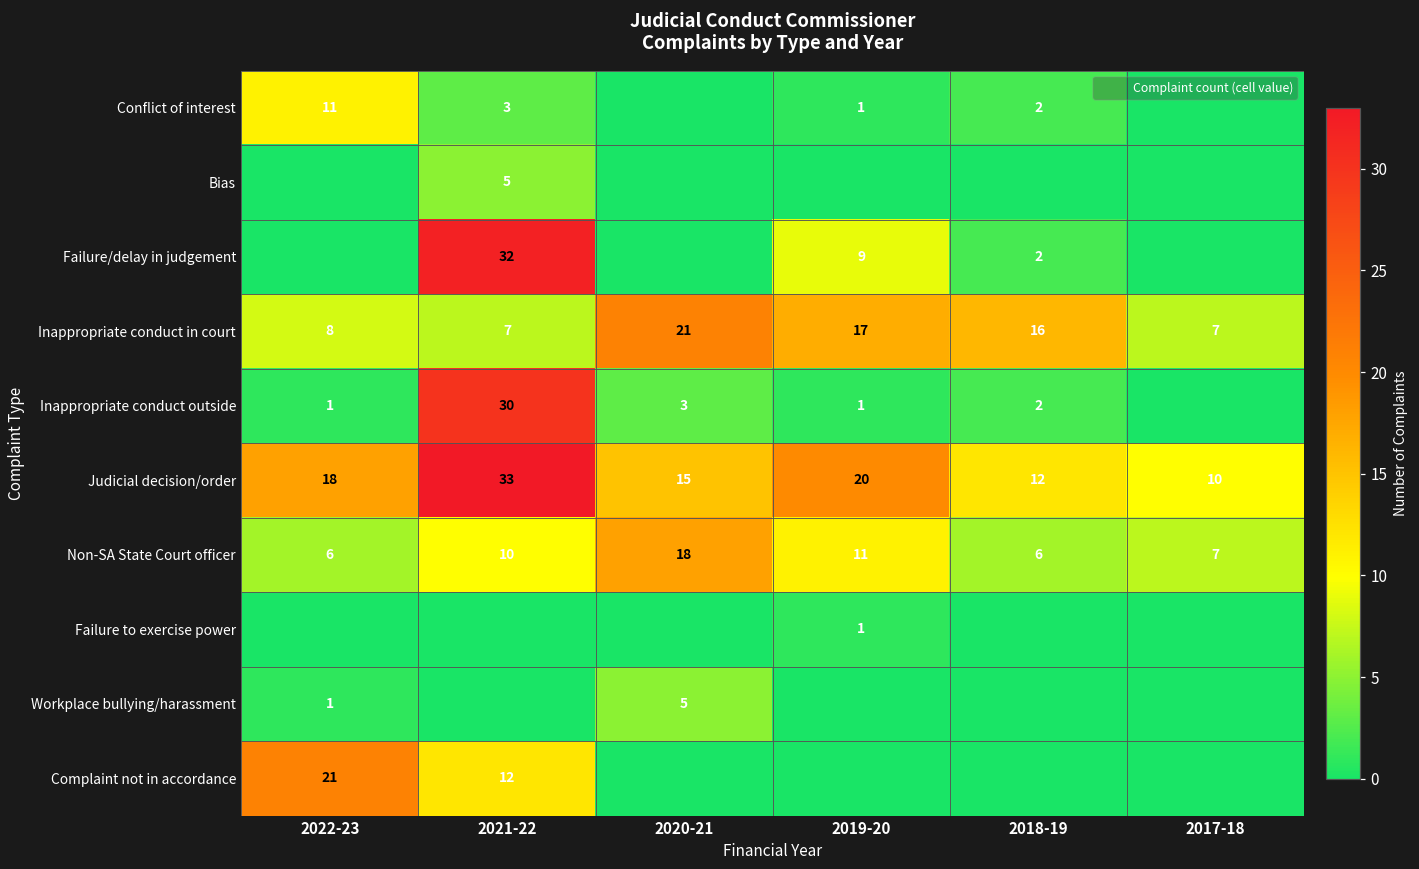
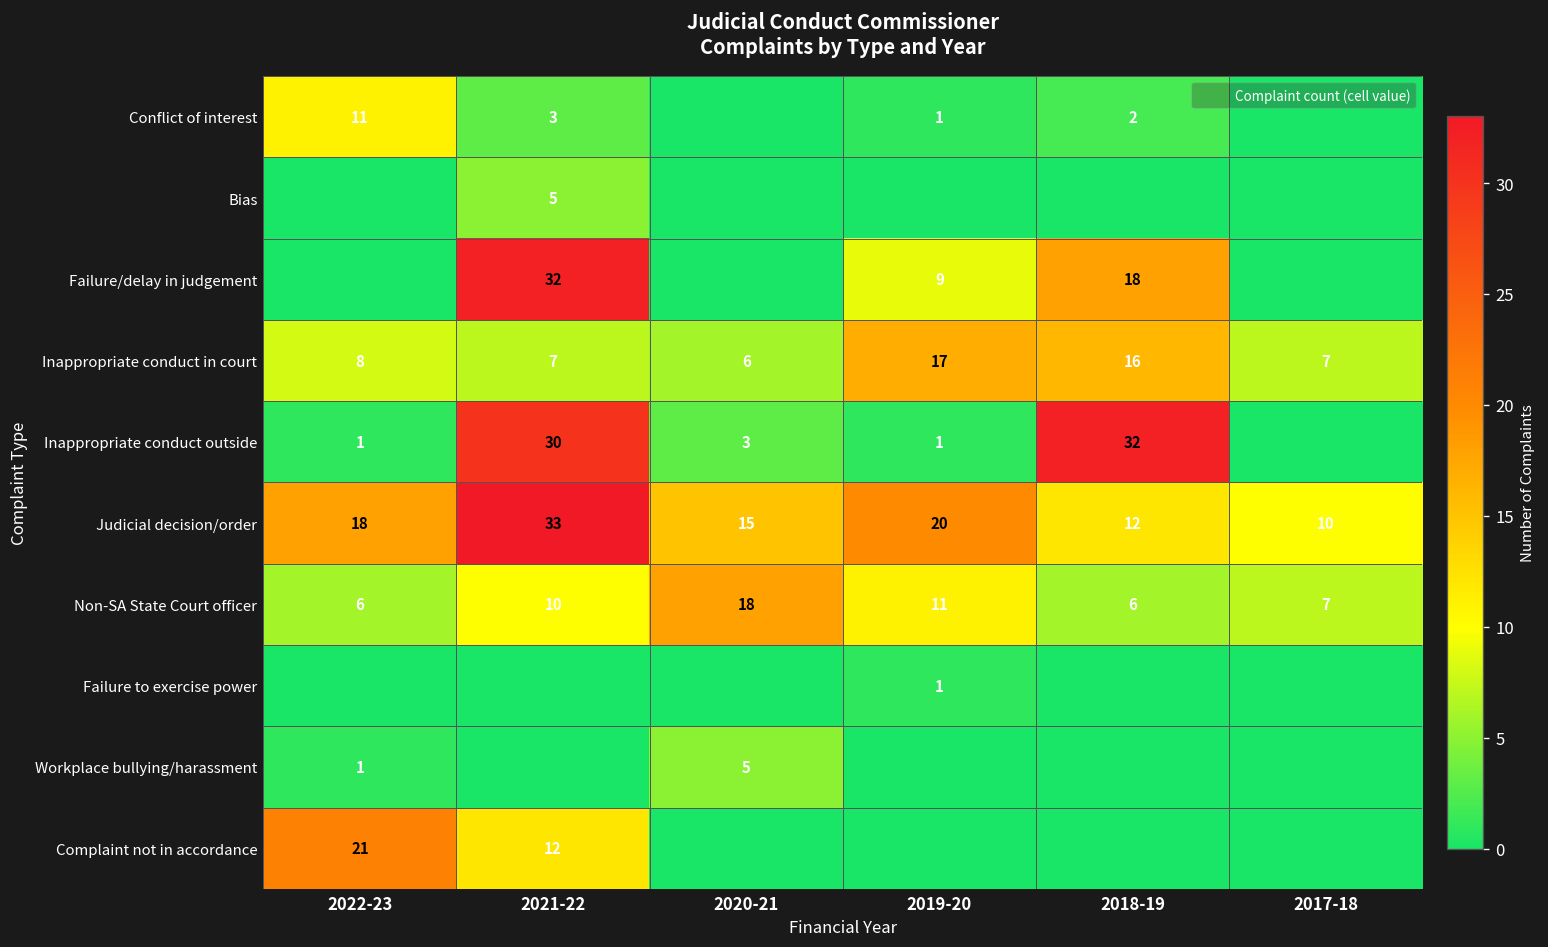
Failure/delay in judgement, 2018-19: 2 -> 18
Inappropriate conduct in court, 2020-21: 21 -> 6
Inappropriate conduct outside, 2018-19: 2 -> 32
